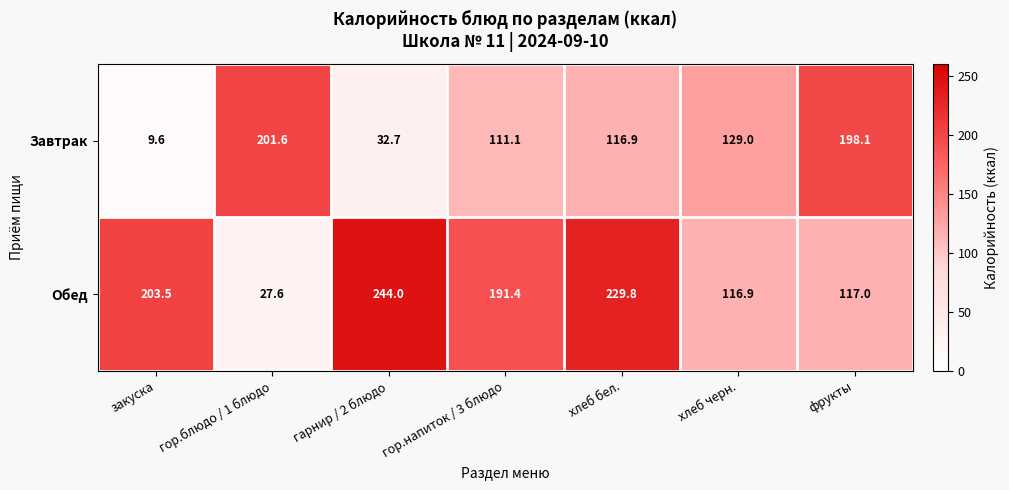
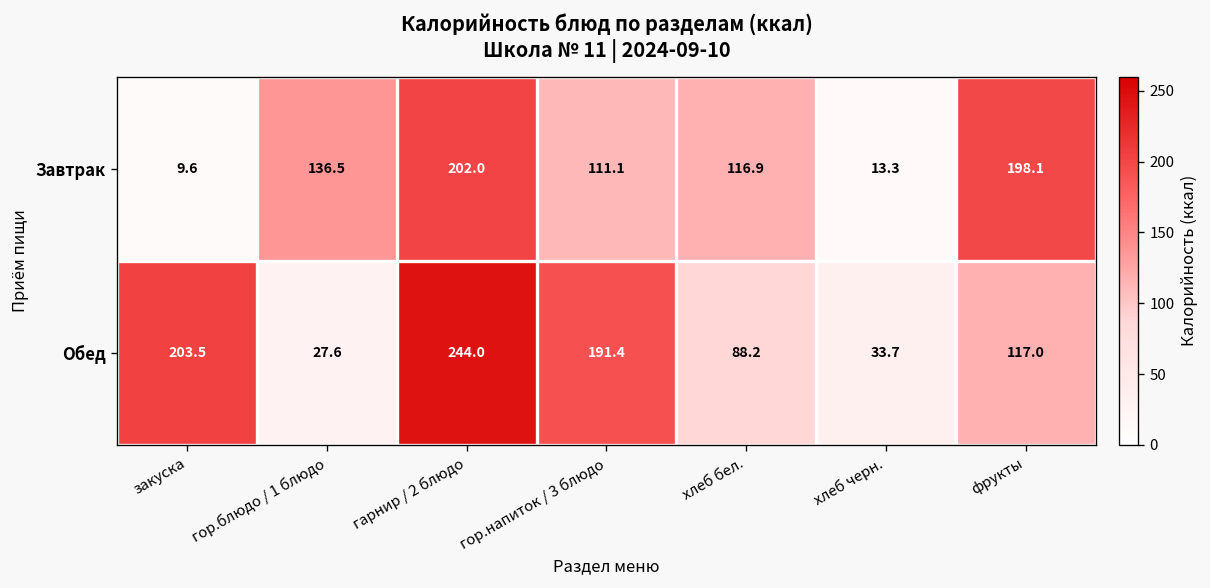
Завтрак, гор.блюдо / 1 блюдо: 201.6 -> 136.5
Завтрак, гарнир / 2 блюдо: 32.7 -> 202.0
Завтрак, хлеб черн.: 129.0 -> 13.3
Обед, хлеб бел.: 229.8 -> 88.2
Обед, хлеб черн.: 116.9 -> 33.7
